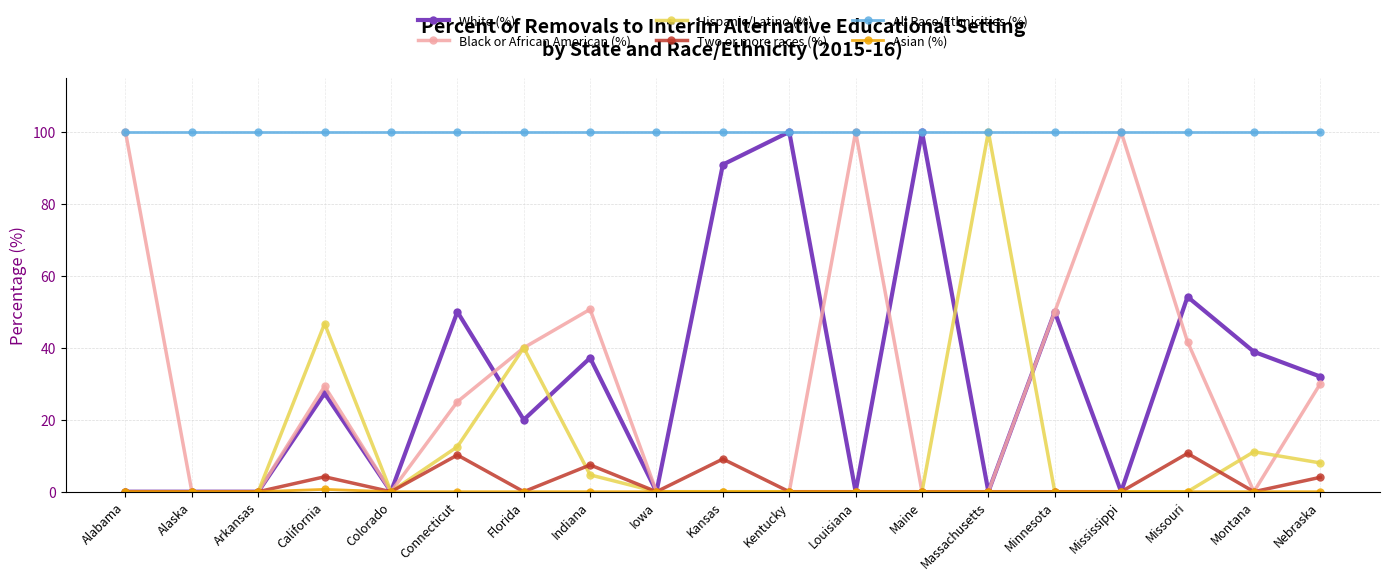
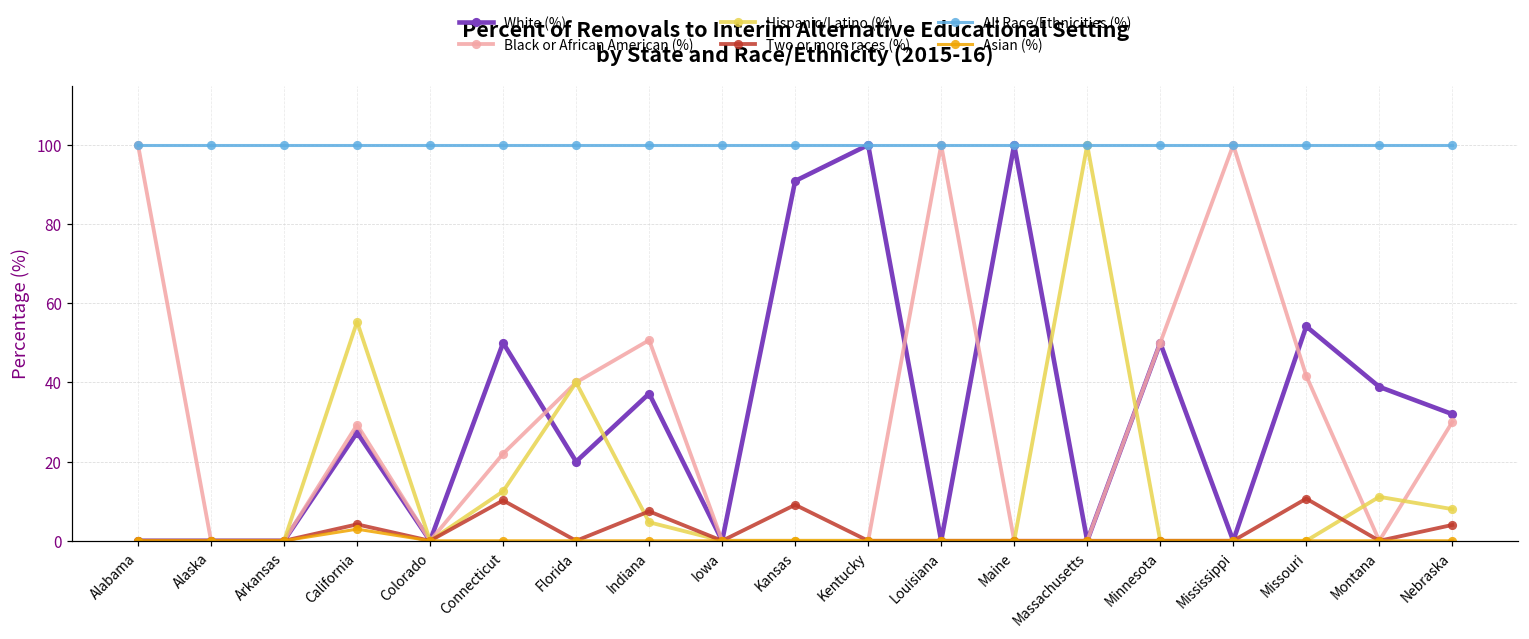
Hispanic/Latino (%), California: 47 -> 55
Asian (%), California: 1 -> 3
Black or African American (%), Connecticut: 25 -> 22
